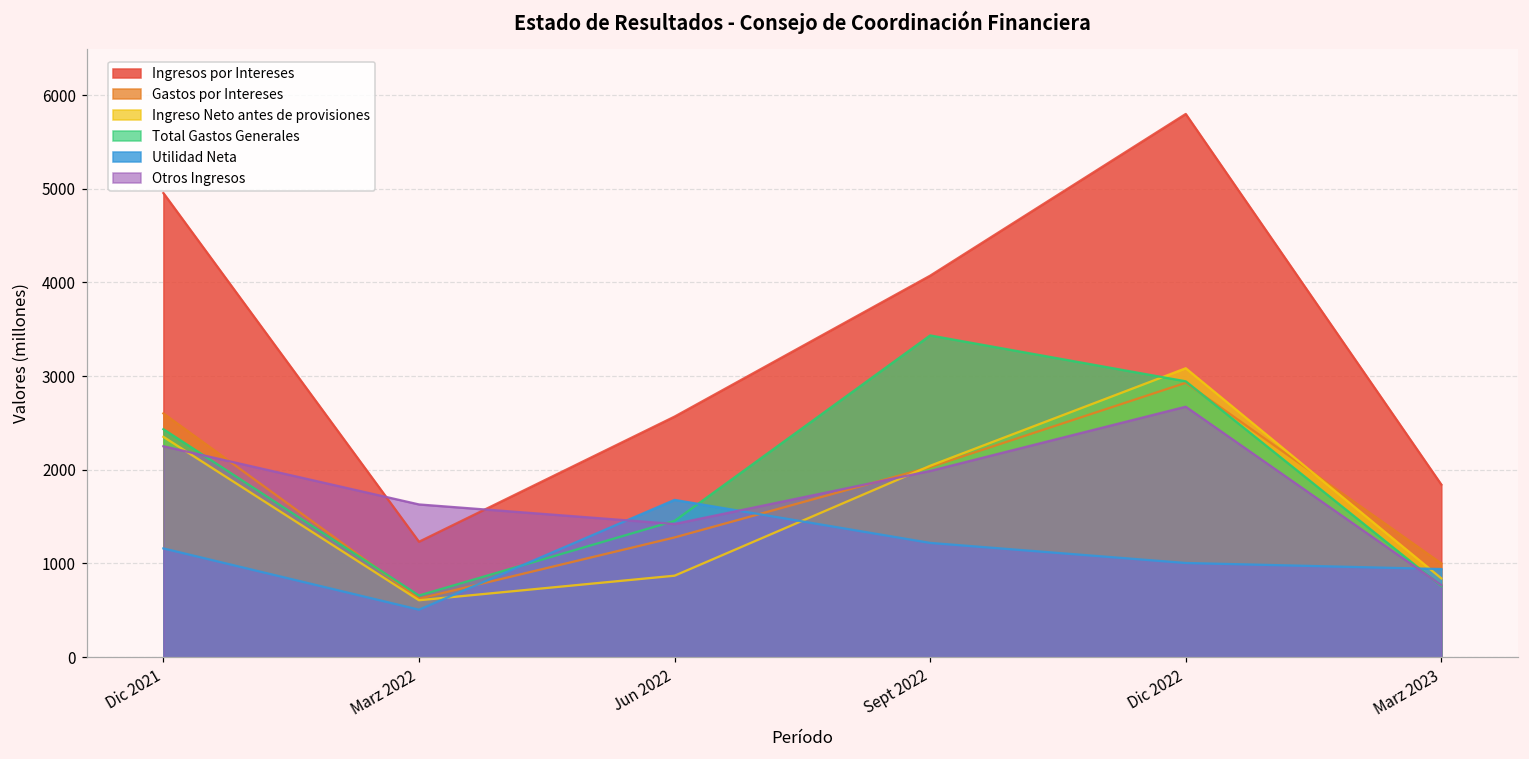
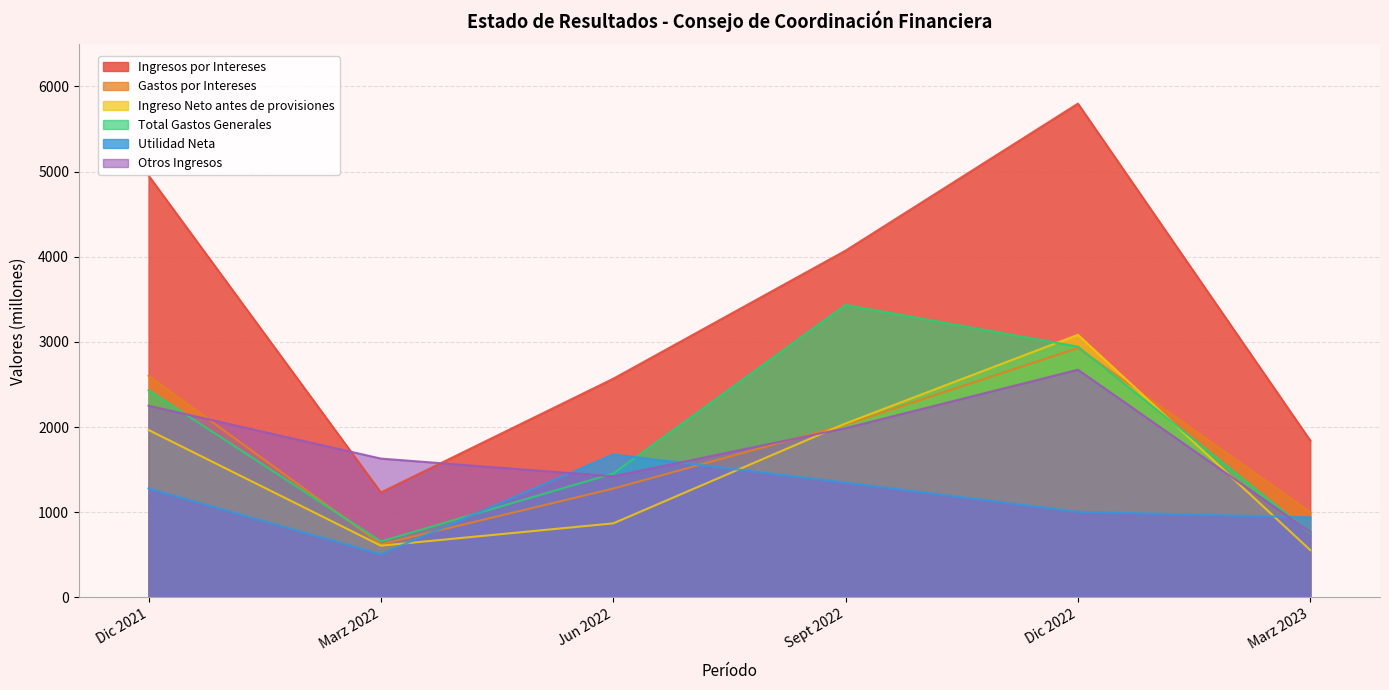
Ingreso Neto antes de provisiones, Dic 2021: 2400 -> 2000
Utilidad Neta, Dic 2021: 1200 -> 1300
Utilidad Neta, Sept 2022: 1200 -> 1300
Ingreso Neto antes de provisiones, Marz 2023: 800 -> 600
